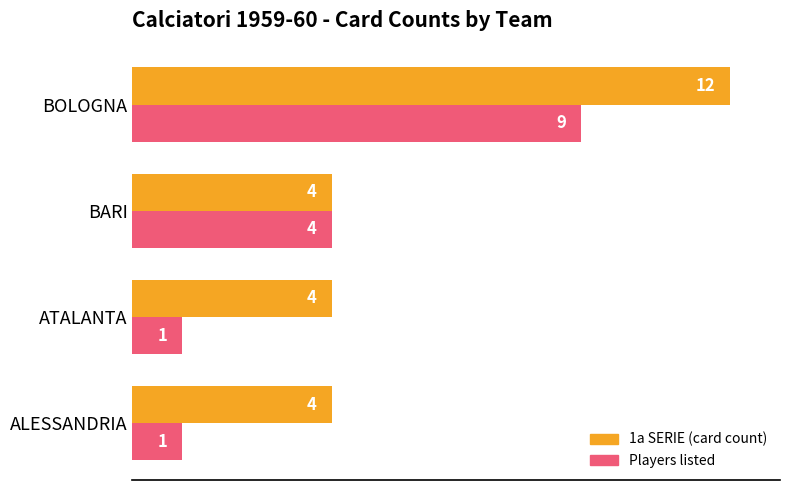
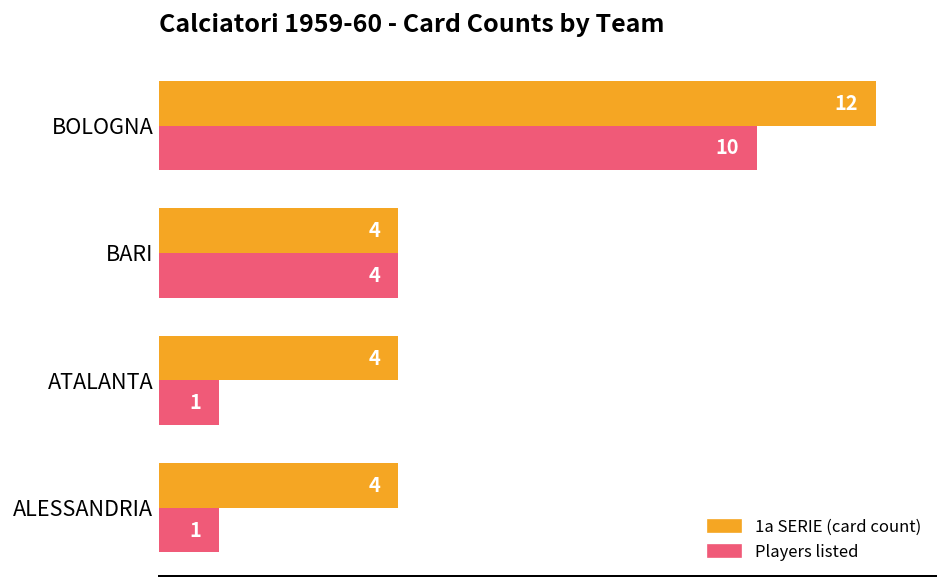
Players listed, BOLOGNA: 9 -> 10
